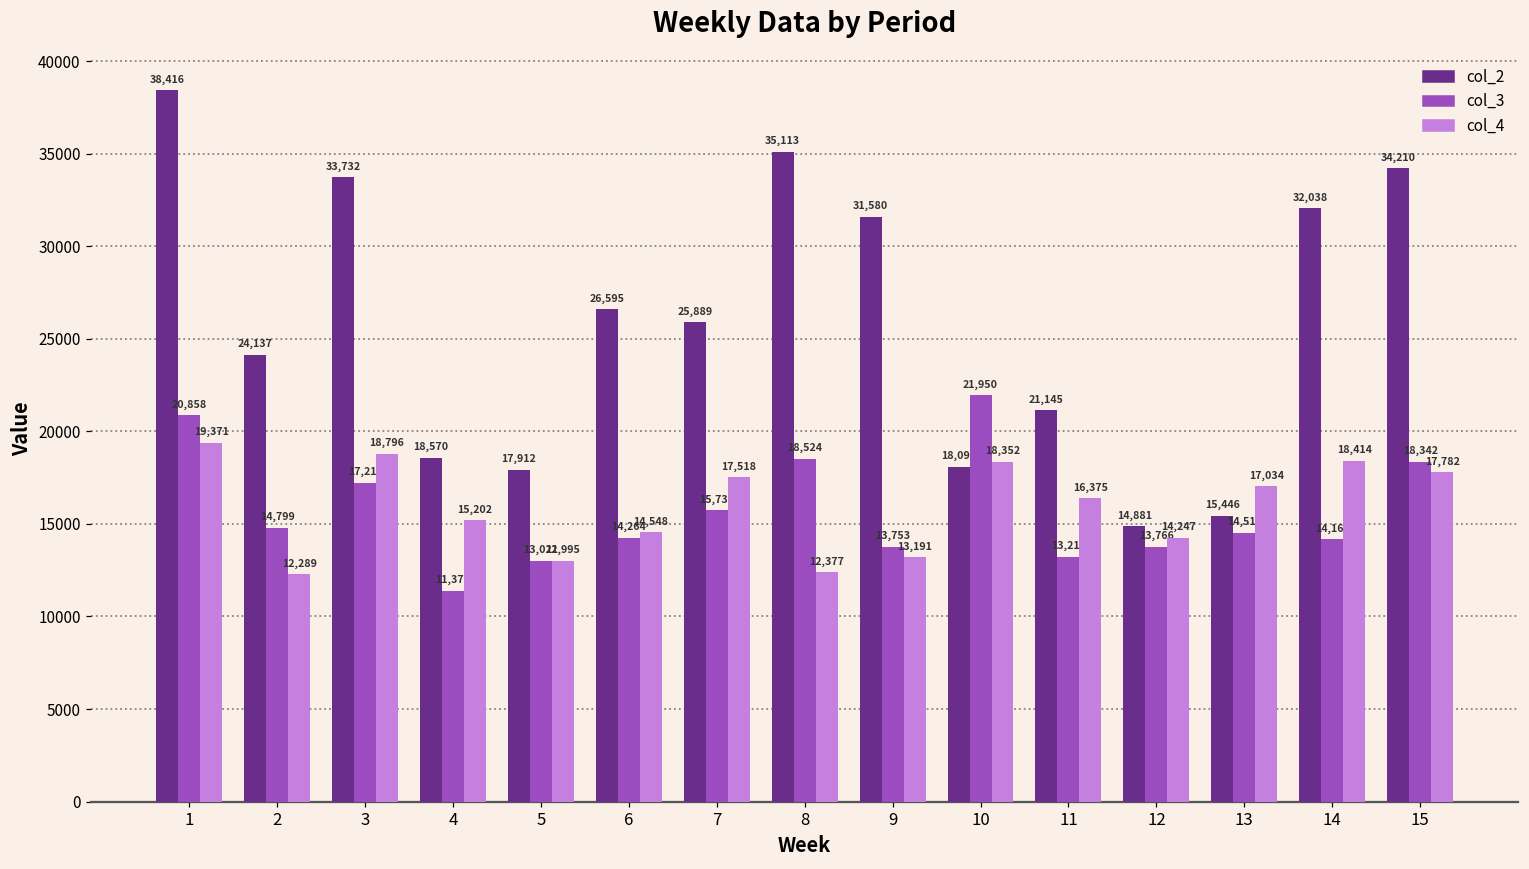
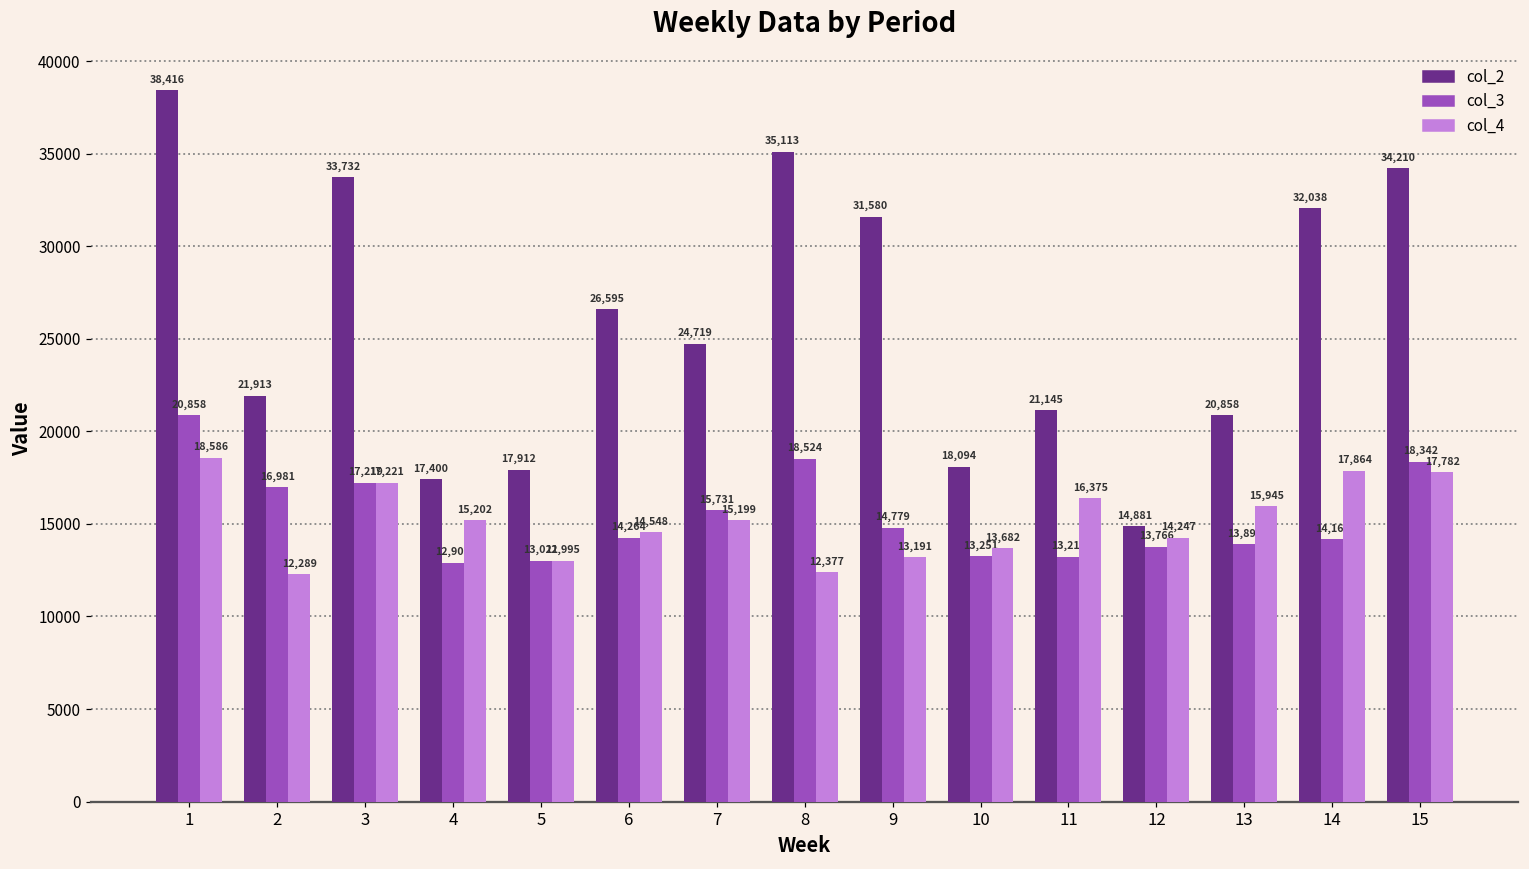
col_4, 1: 19,371 -> 18,586
col_2, 2: 24,137 -> 21,913
col_3, 2: 14,799 -> 16,981
col_4, 3: 18,796 -> 17,221
col_2, 4: 18,570 -> 17,400
col_3, 4: 11,375 -> 12,905
col_2, 7: 25,889 -> 24,719
col_4, 7: 17,518 -> 15,199
col_3, 9: 13,753 -> 14,779
col_3, 10: 21,950 -> 13,251
col_4, 10: 18,352 -> 13,682
col_2, 13: 15,446 -> 20,858
col_3, 13: 14,511 -> 13,896
col_4, 13: 17,034 -> 15,945
col_4, 14: 18,414 -> 17,864
